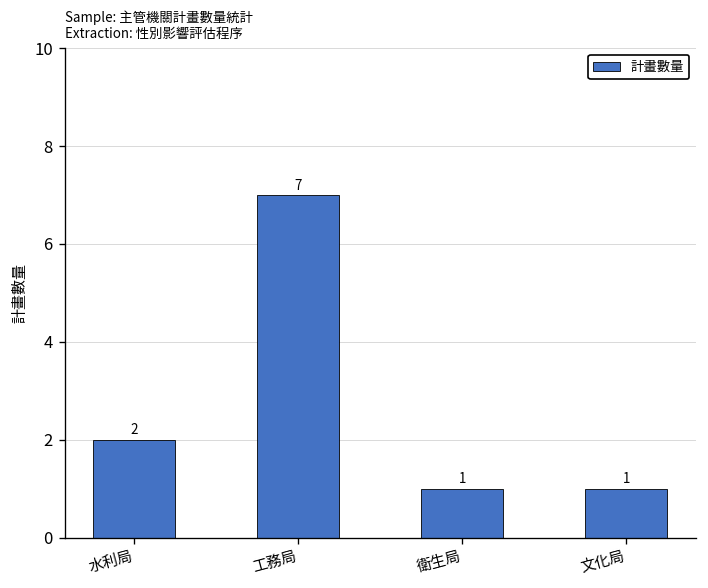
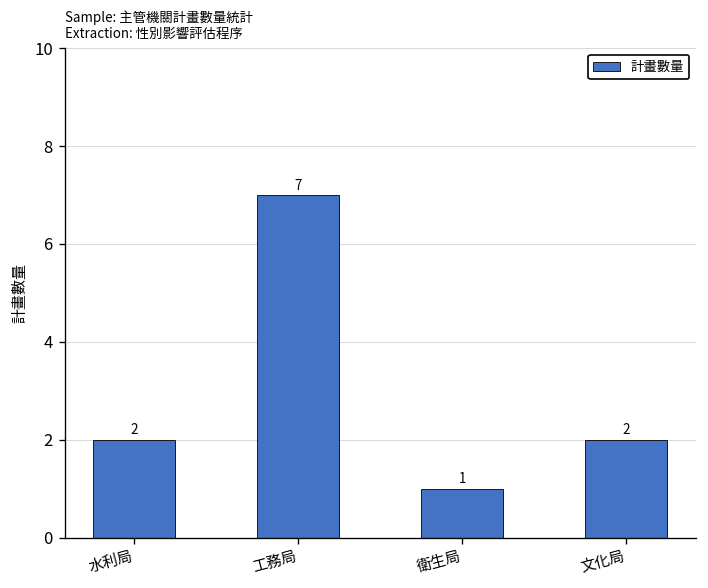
文化局: 1 -> 2
